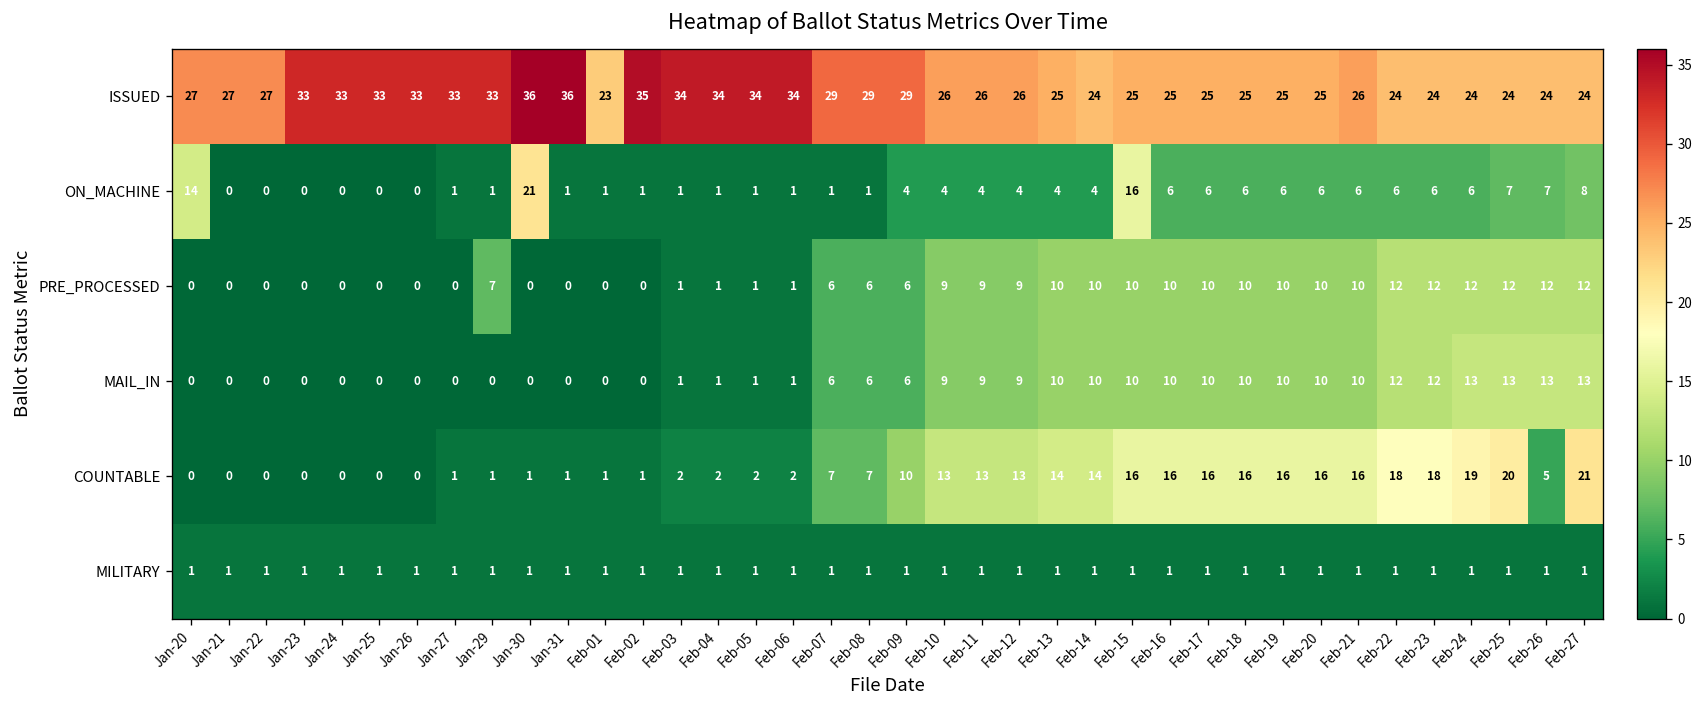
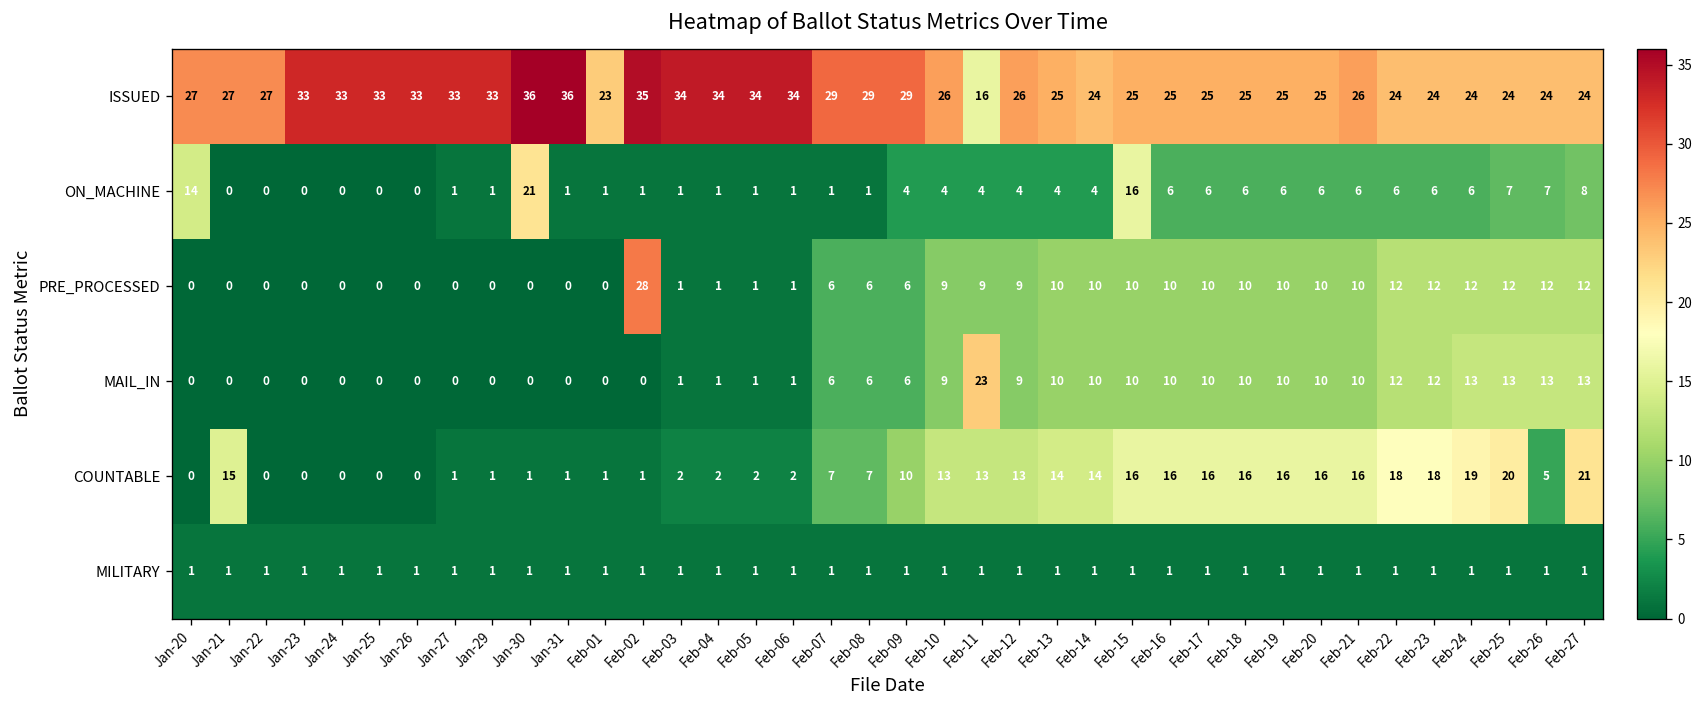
ISSUED, Feb-11: 26 -> 16
PRE_PROCESSED, Jan-29: 7 -> 0
PRE_PROCESSED, Feb-02: 0 -> 28
MAIL_IN, Feb-11: 9 -> 23
COUNTABLE, Jan-21: 0 -> 15
